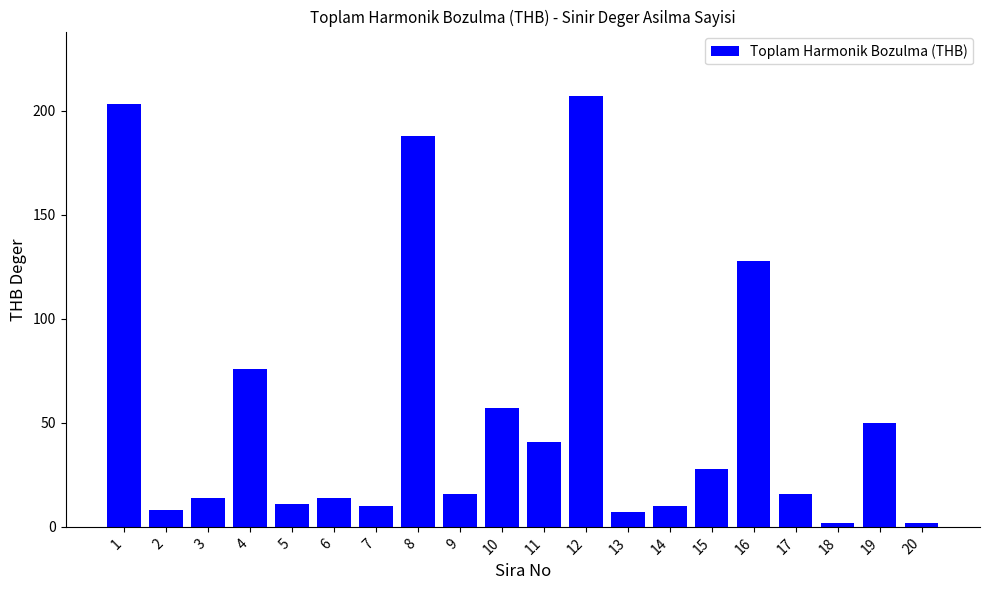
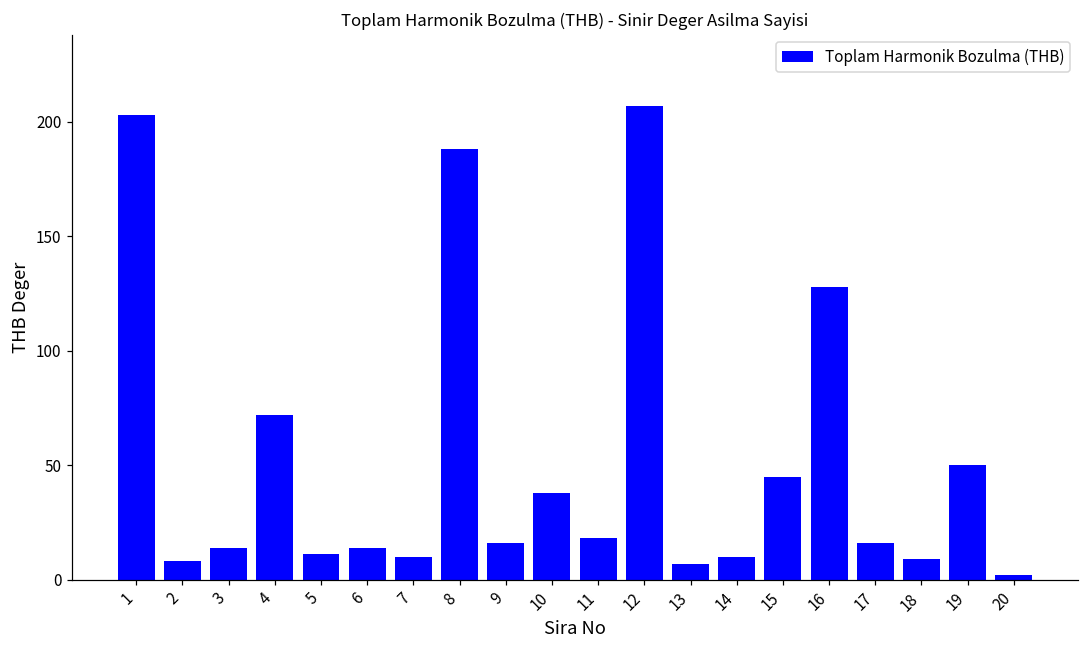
4: 76 -> 72
10: 57 -> 38
11: 41 -> 18
15: 28 -> 45
18: 2 -> 9
